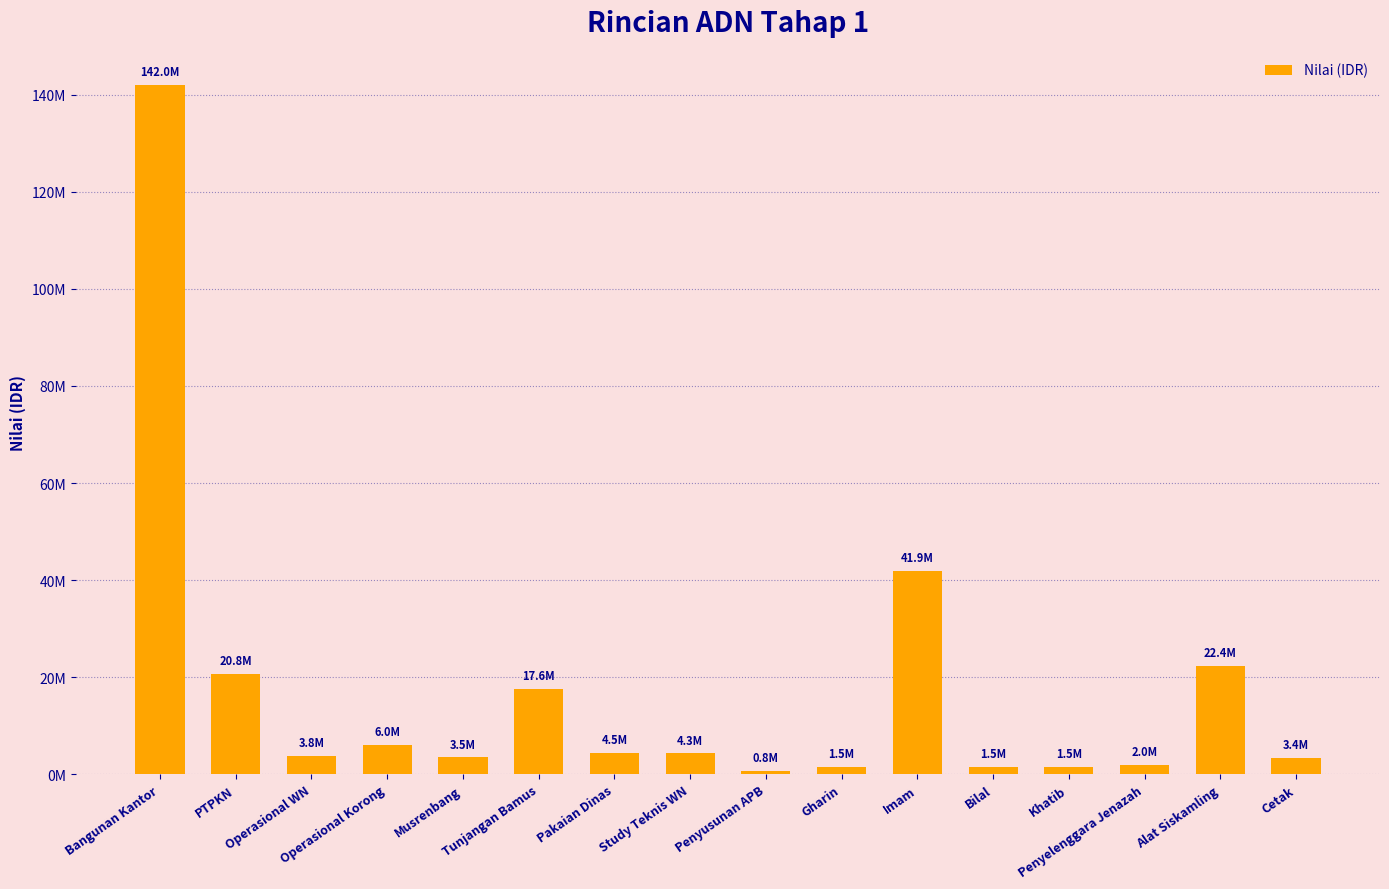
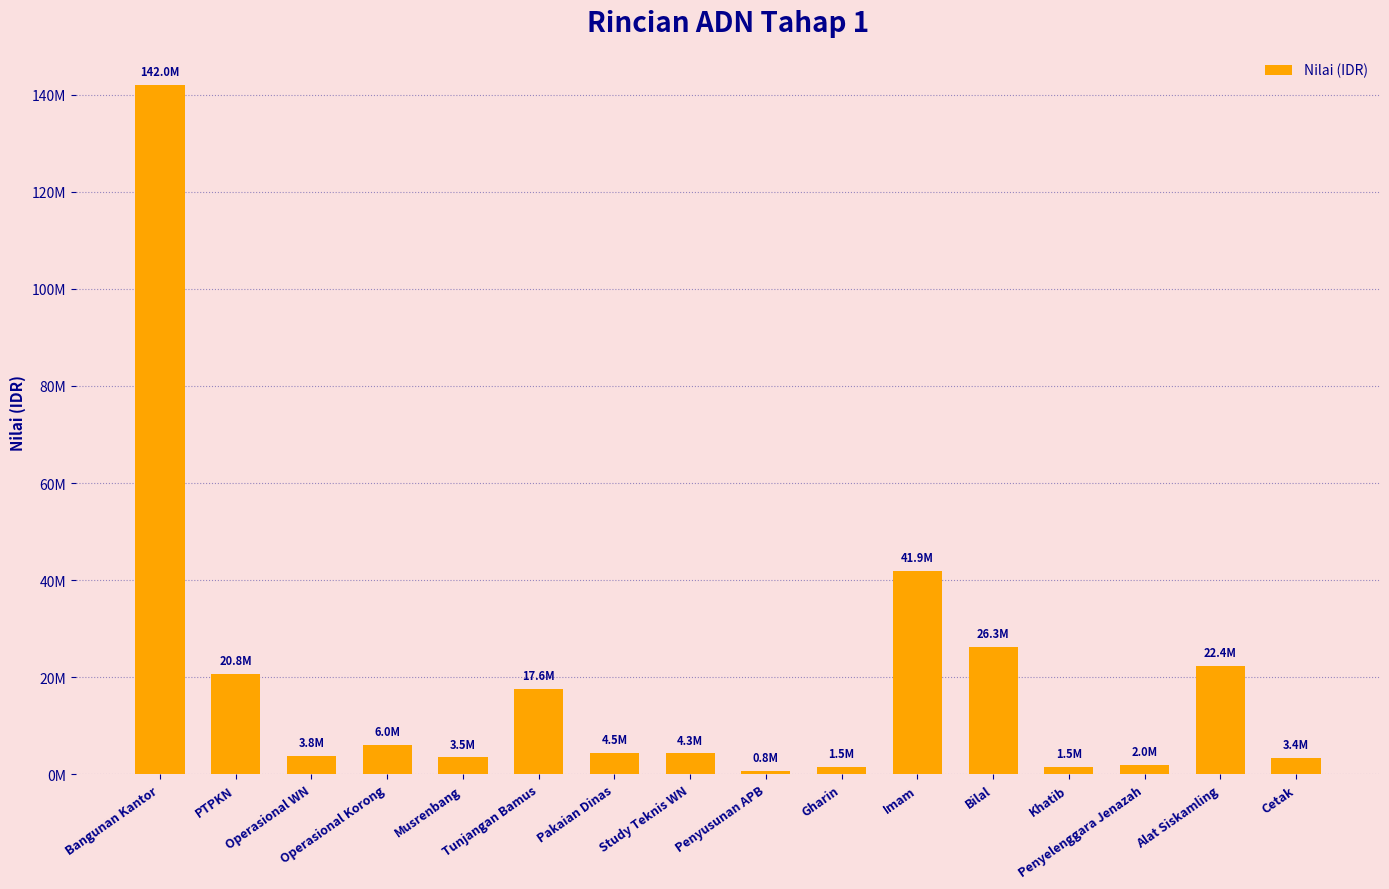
Bilal: 1.5M -> 26.3M
